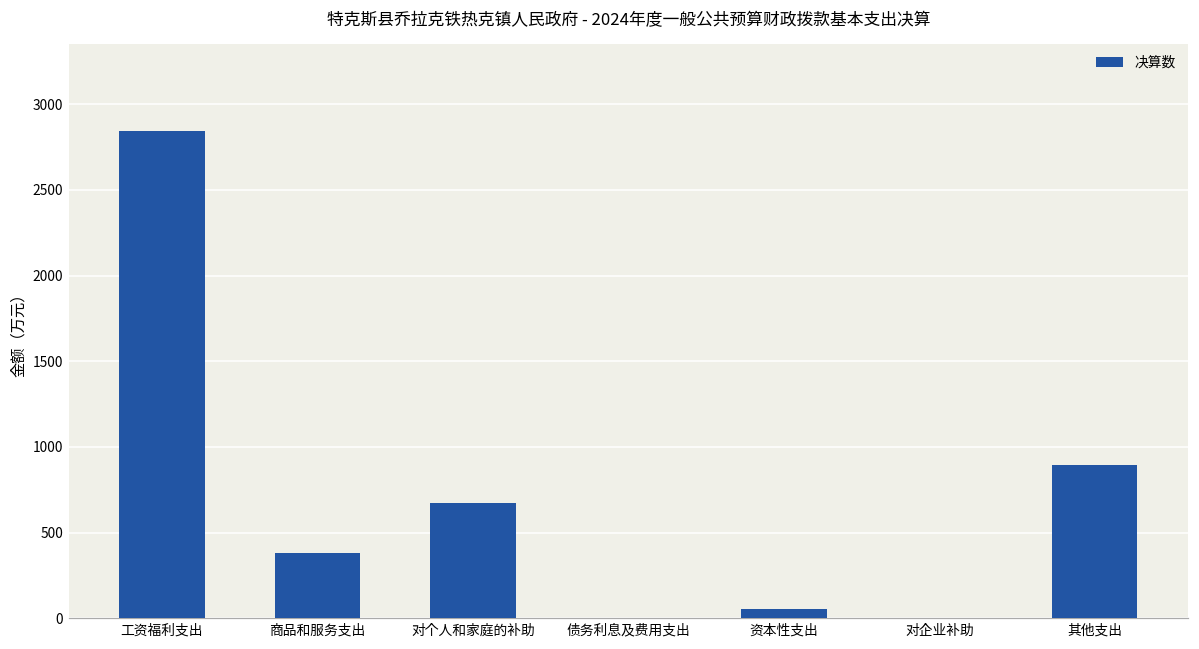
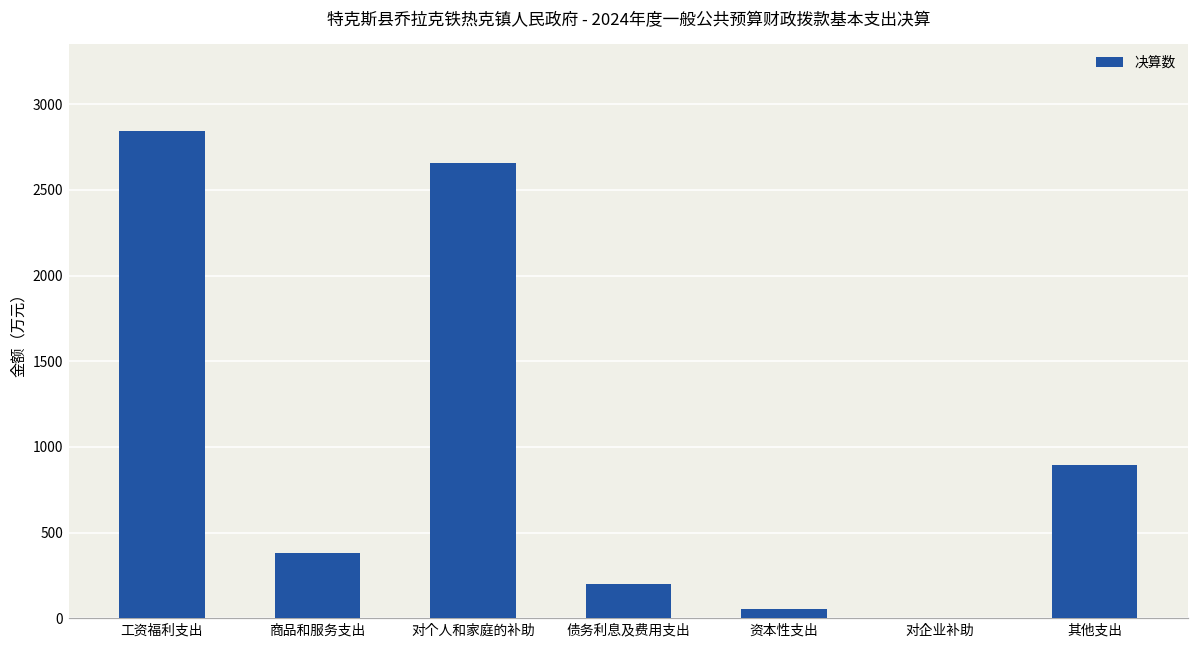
对个人和家庭的补助: 670 -> 2660
债务利息及费用支出: 0 -> 200
